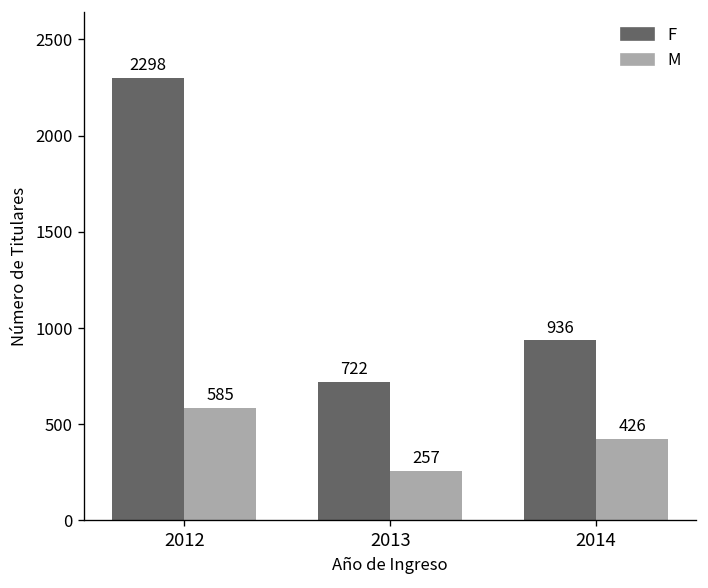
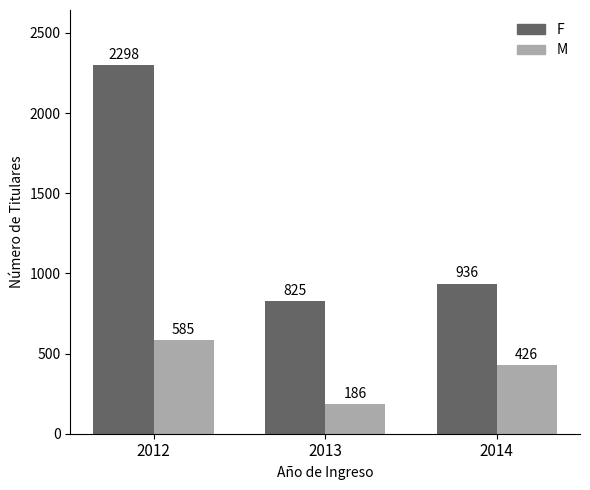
F, 2013: 722 -> 825
M, 2013: 257 -> 186
